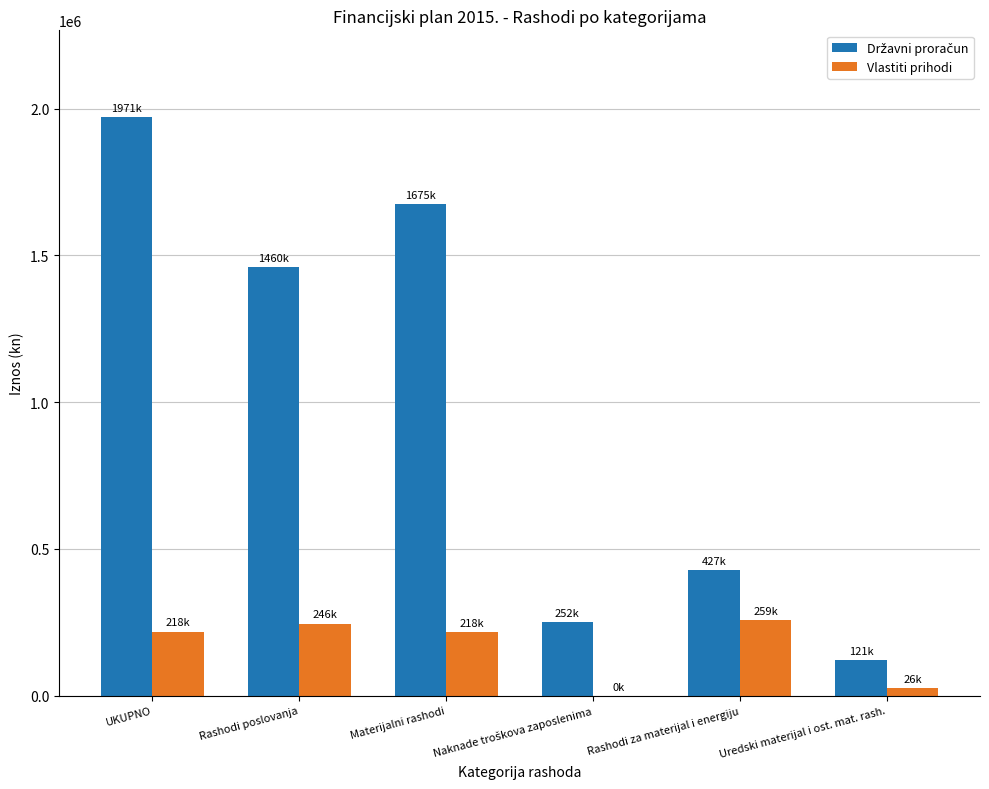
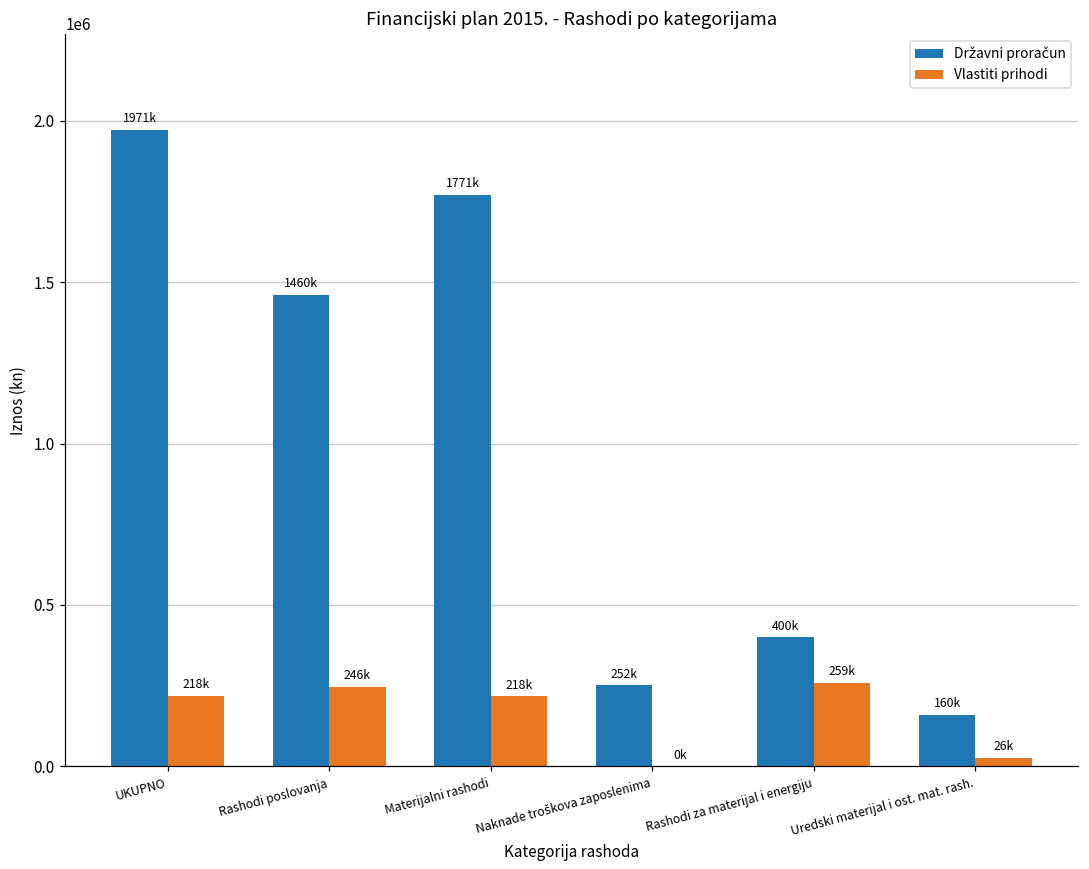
Državni proračun, Materijalni rashodi: 1675k -> 1771k
Državni proračun, Rashodi za materijal i energiju: 427k -> 400k
Državni proračun, Uredski materijal i ost. mat. rash.: 121k -> 160k
